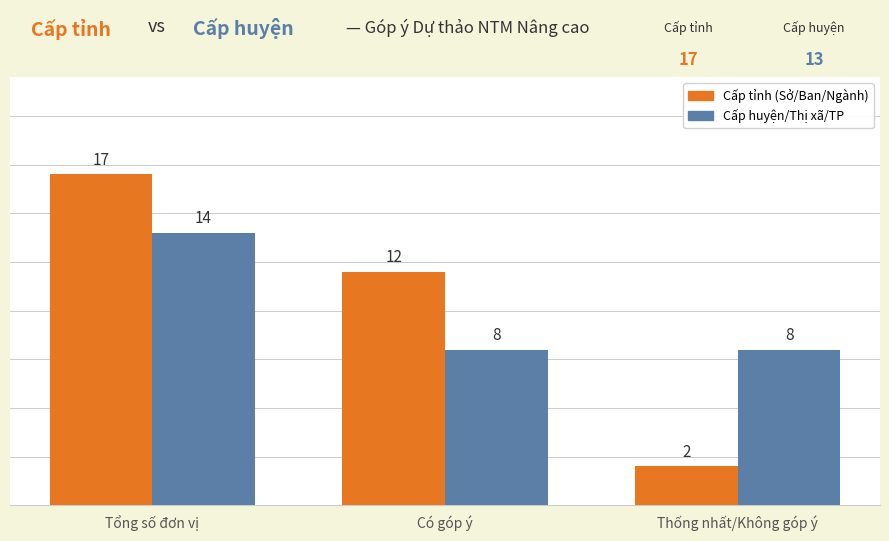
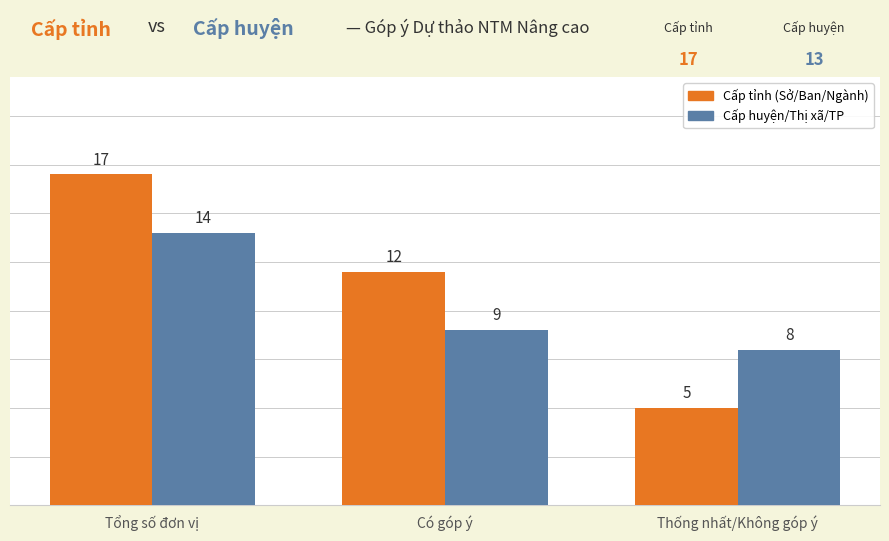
Cấp huyện/Thị xã/TP, Có góp ý: 8 -> 9
Cấp tỉnh (Sở/Ban/Ngành), Thống nhất/Không góp ý: 2 -> 5
